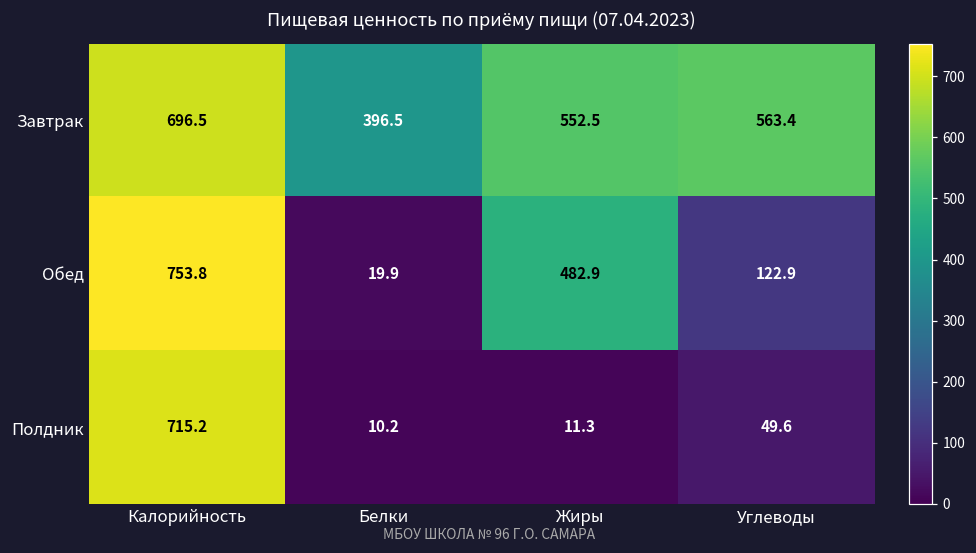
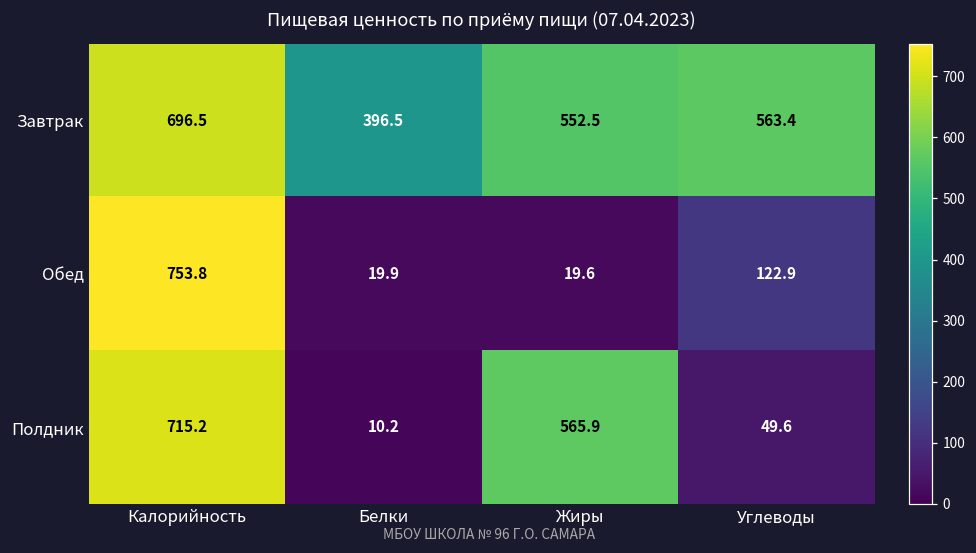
Обед, Жиры: 482.9 -> 19.6
Полдник, Жиры: 11.3 -> 565.9
